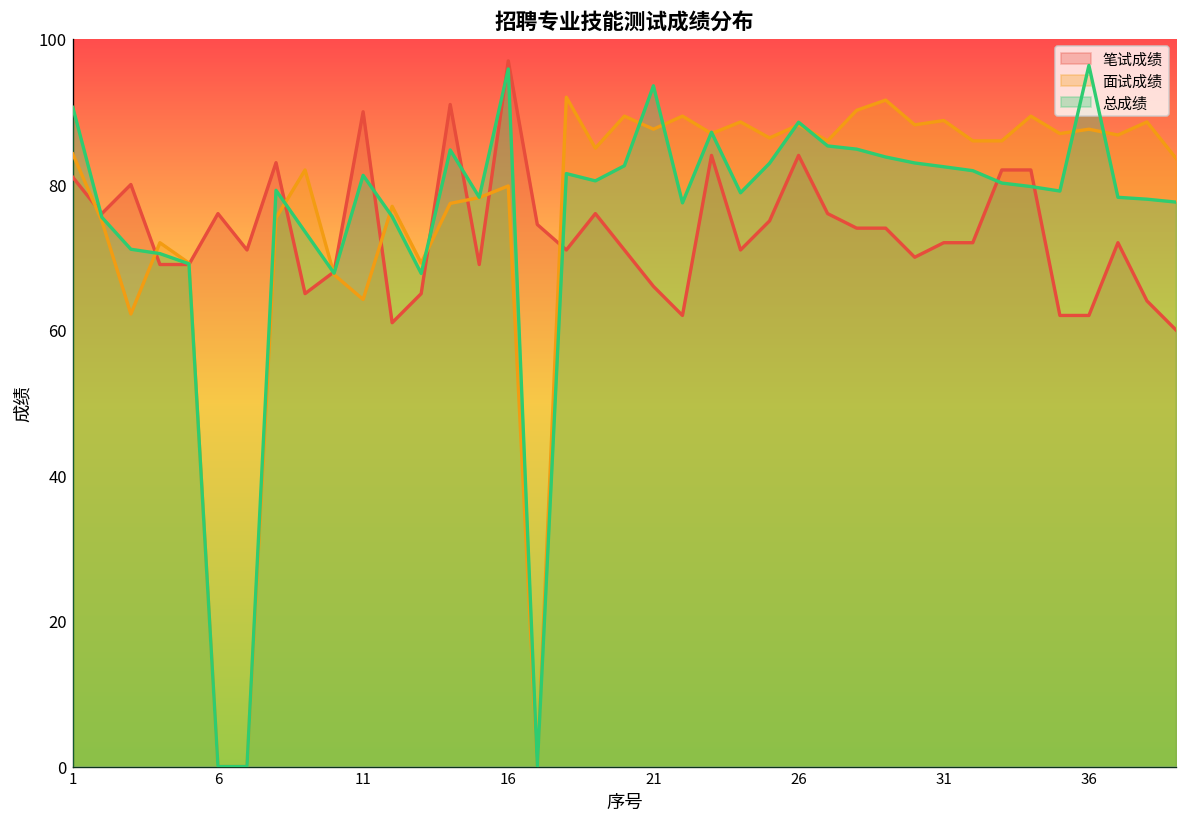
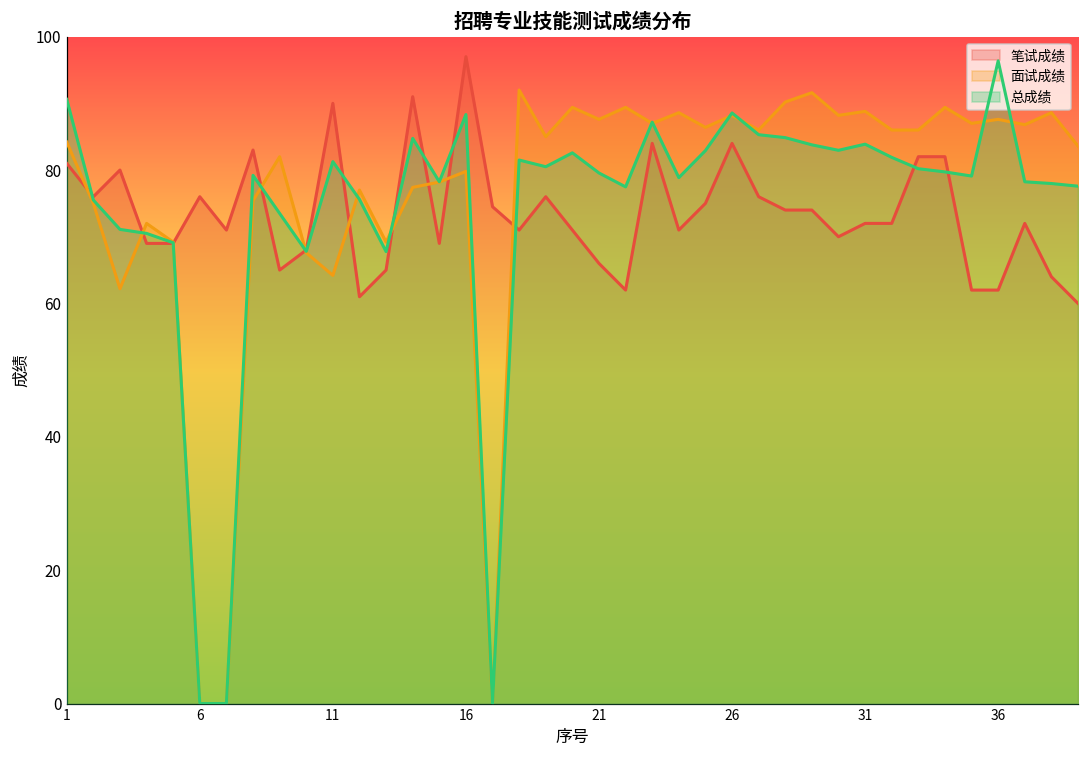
总成绩, 16: 96 -> 88
总成绩, 21: 94 -> 80
总成绩, 31: 82 -> 84
